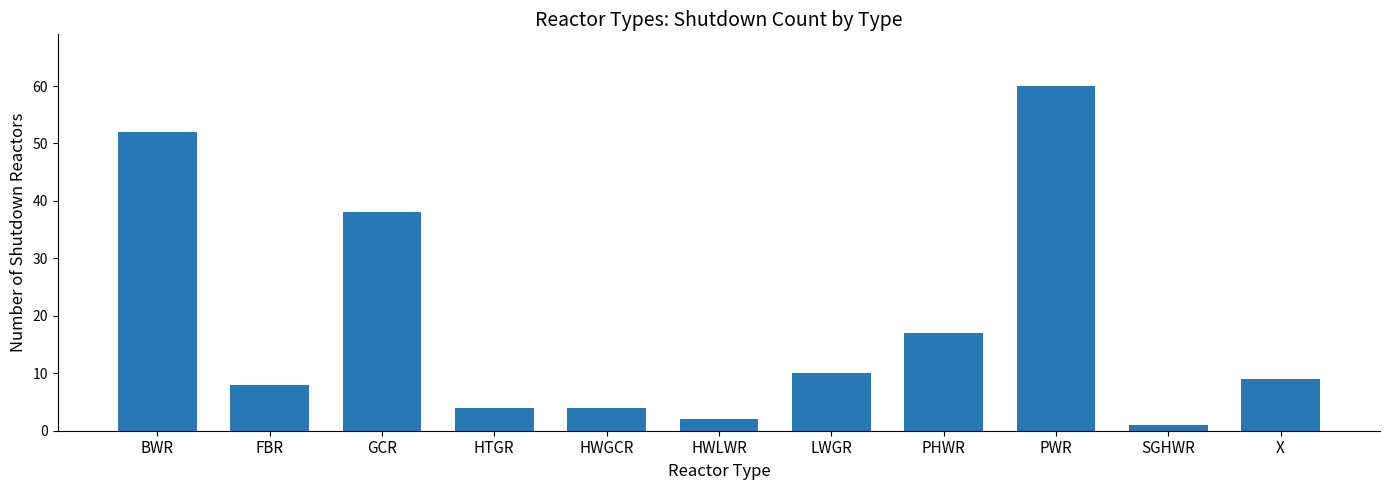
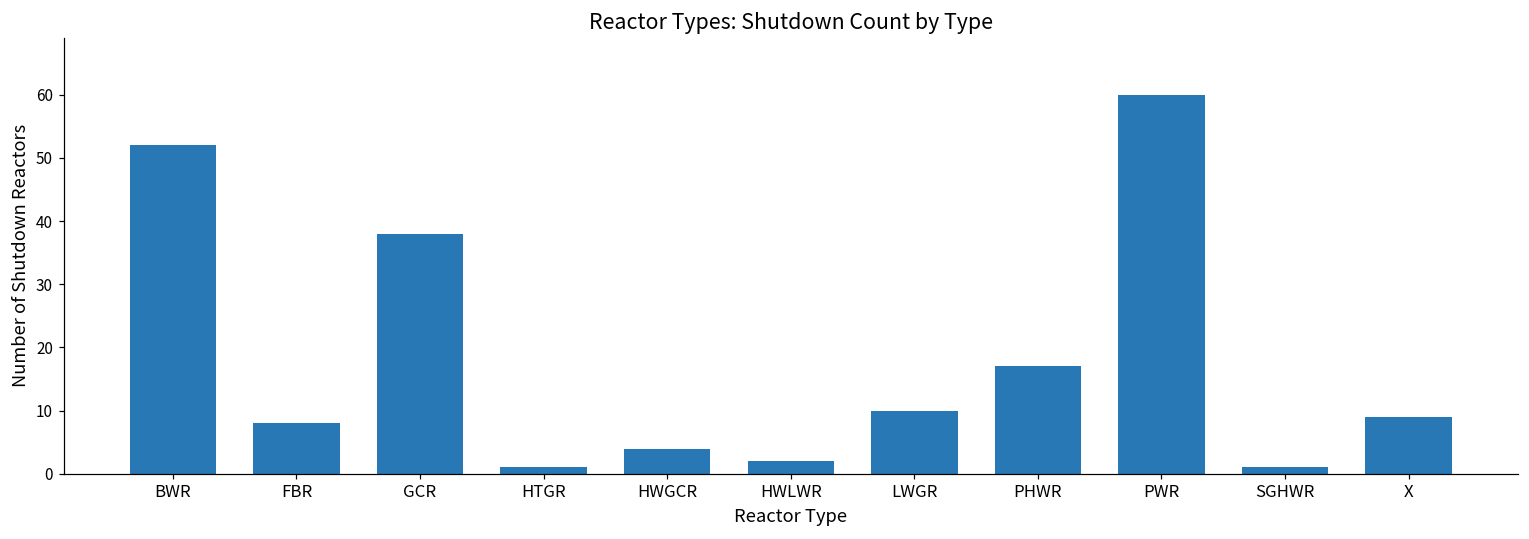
HTGR: 4 -> 1
